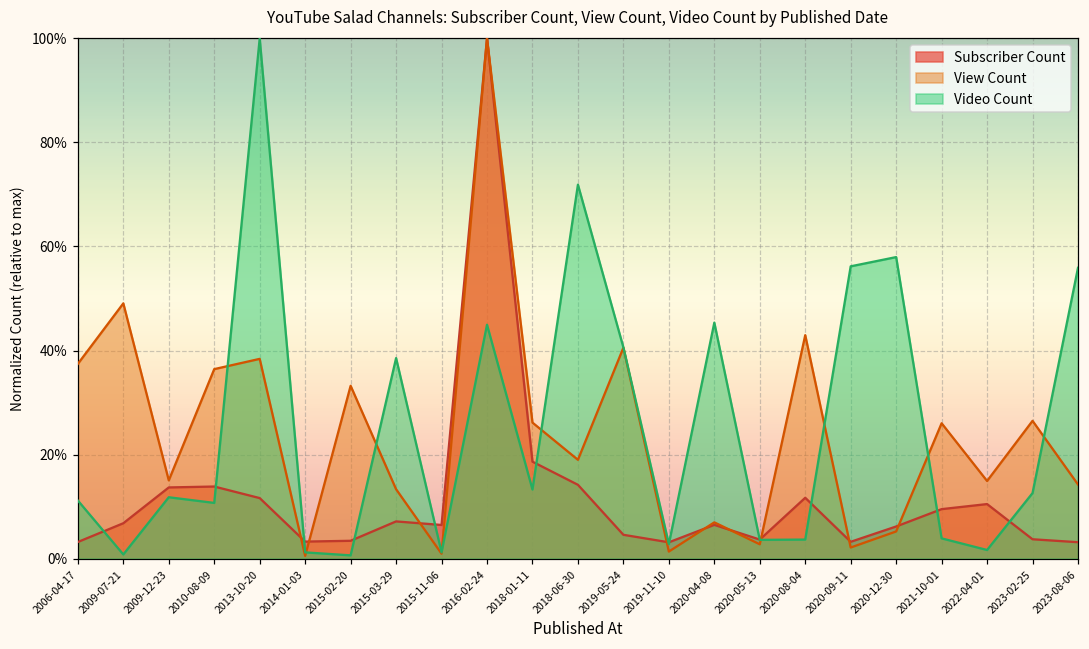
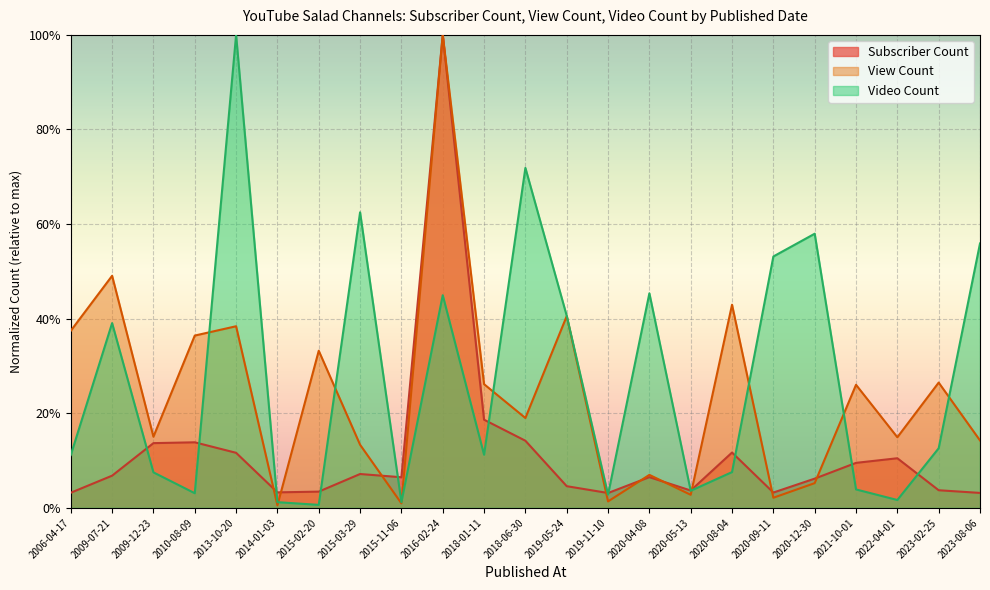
Video Count, 2009-07-21: 1% -> 39%
Video Count, 2009-12-23: 12% -> 8%
Video Count, 2010-08-09: 11% -> 3%
Video Count, 2015-03-29: 39% -> 62%
Video Count, 2018-01-11: 13% -> 11%
Video Count, 2020-08-04: 4% -> 8%
Video Count, 2020-09-11: 56% -> 53%
